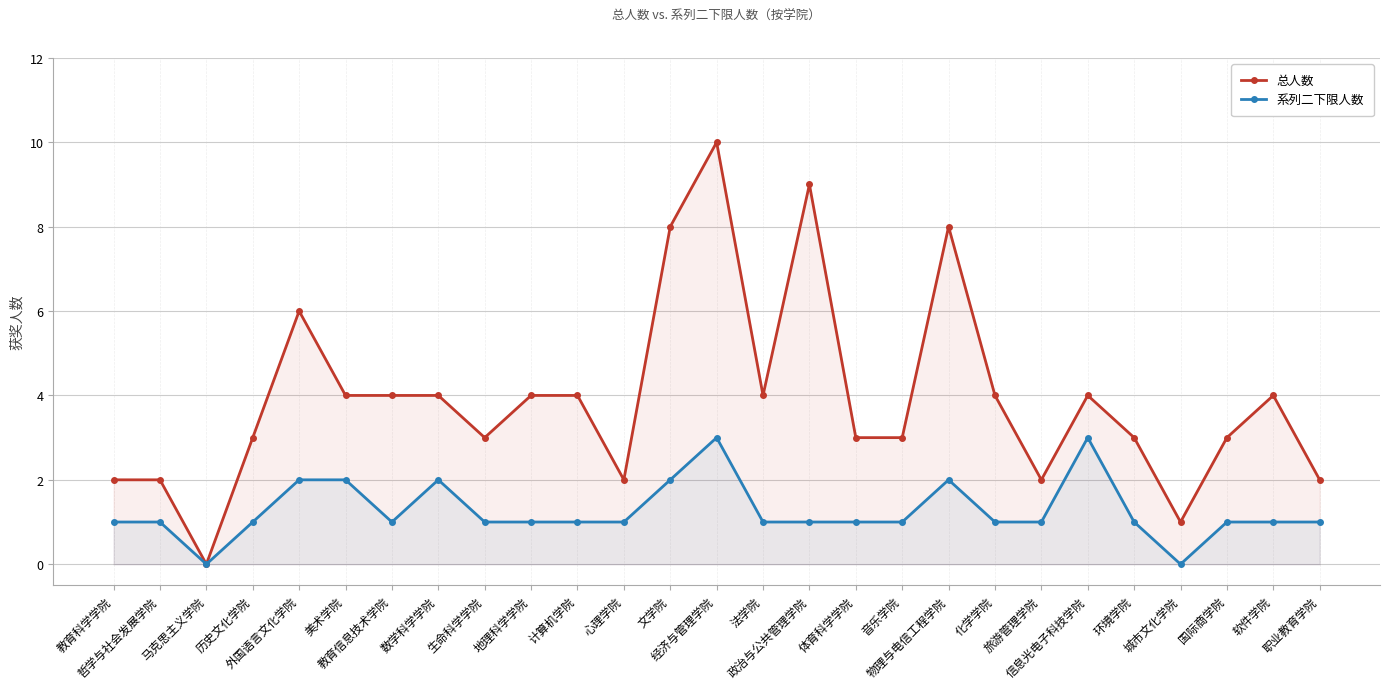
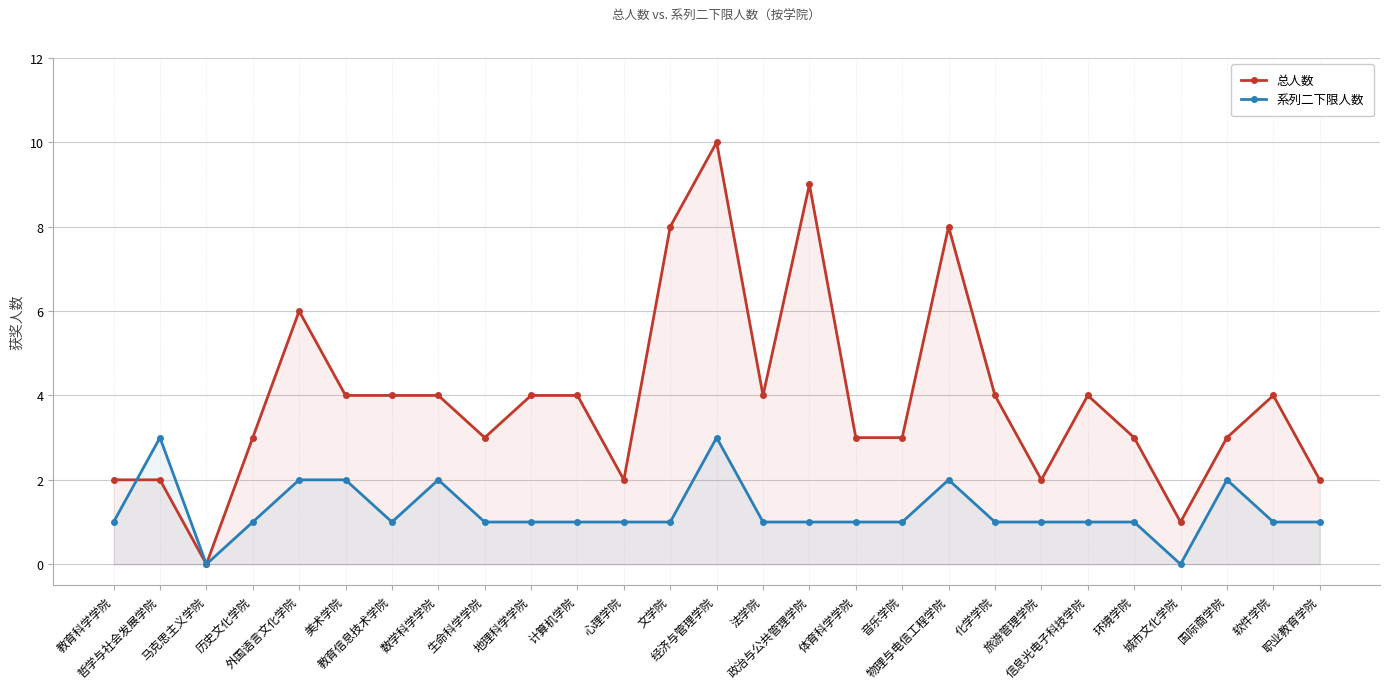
系列二下限人数, 哲学与社会发展学院: 1 -> 3
系列二下限人数, 文学院: 2 -> 1
系列二下限人数, 信息光电子科技学院: 3 -> 1
系列二下限人数, 国际商学院: 1 -> 2
